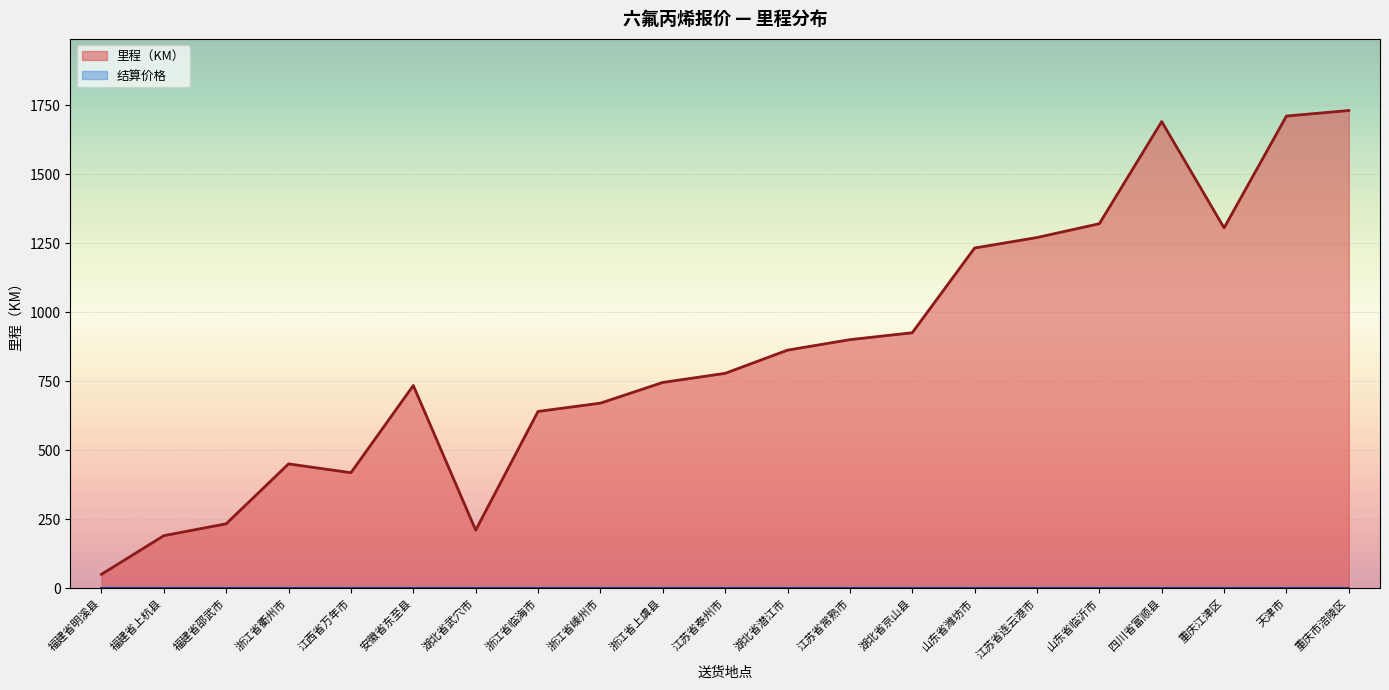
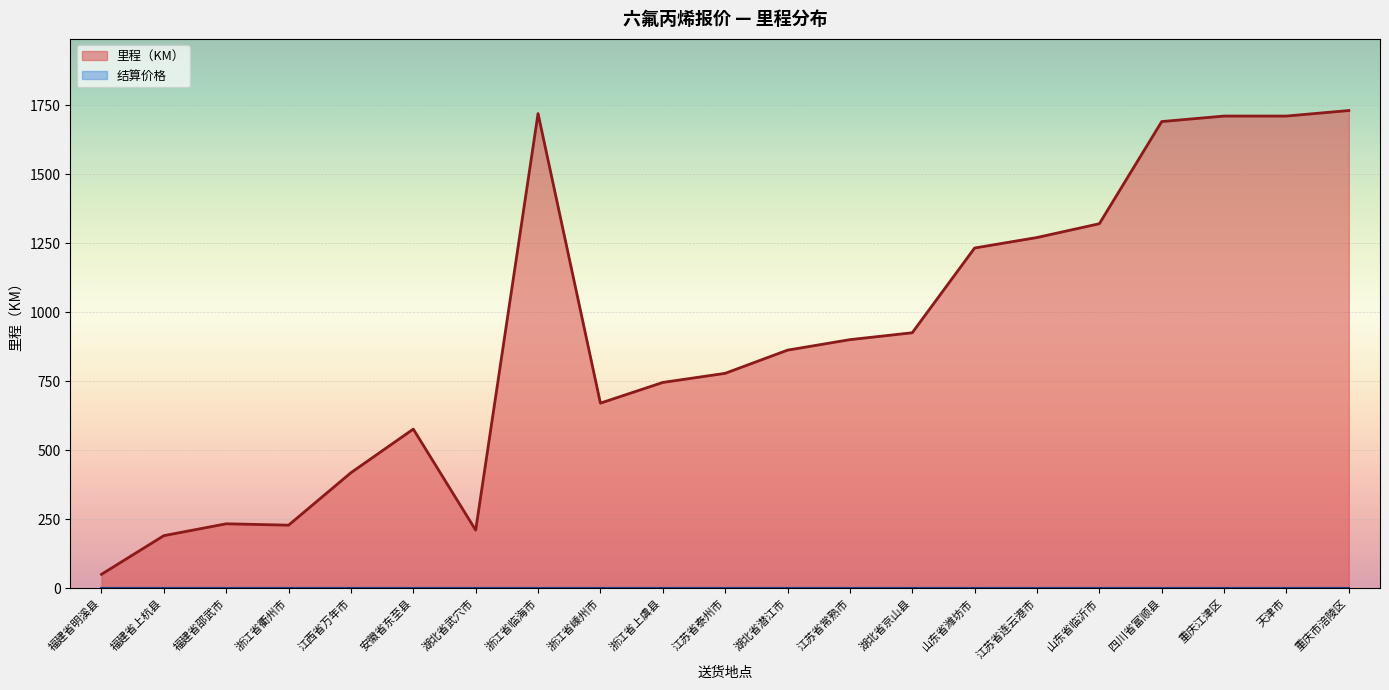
里程（KM）, 浙江省衢州市: 450 -> 230
里程（KM）, 安徽省东至县: 730 -> 580
里程（KM）, 浙江省临海市: 640 -> 1720
里程（KM）, 重庆江津区: 1310 -> 1710
